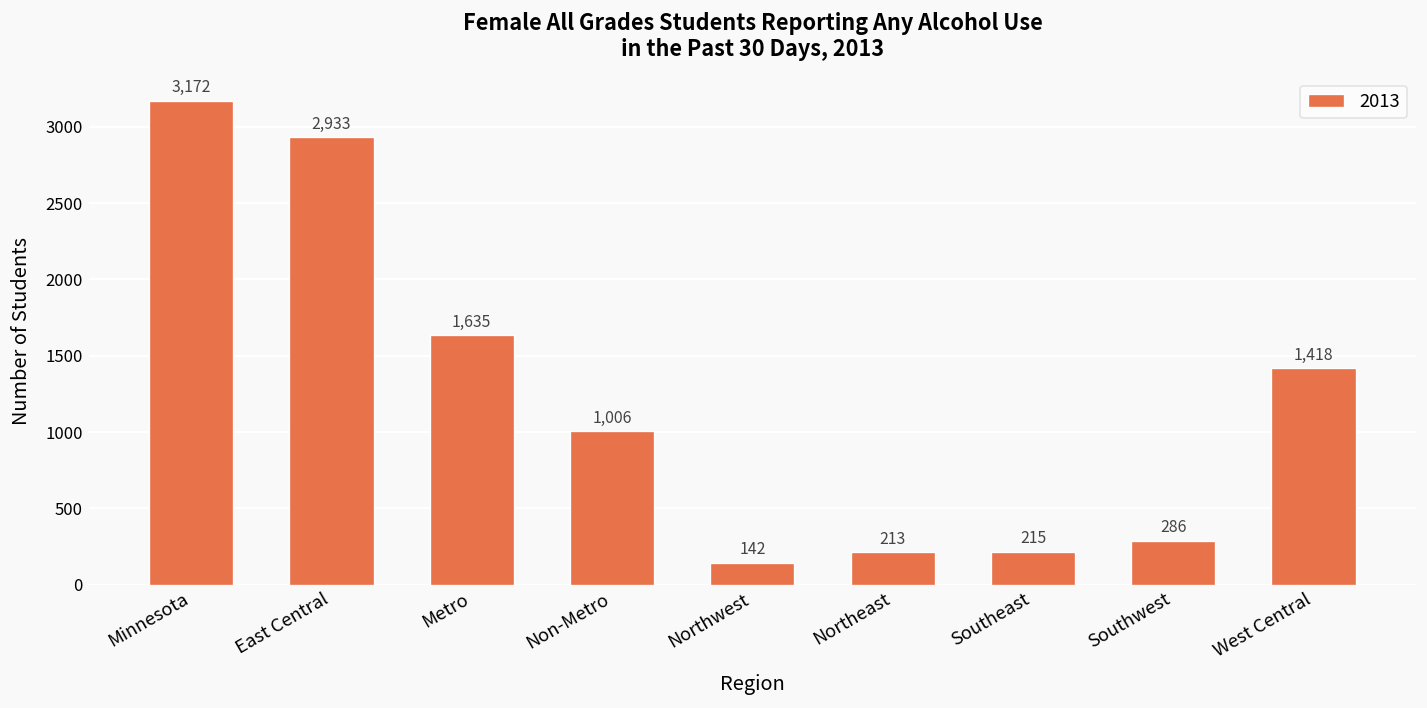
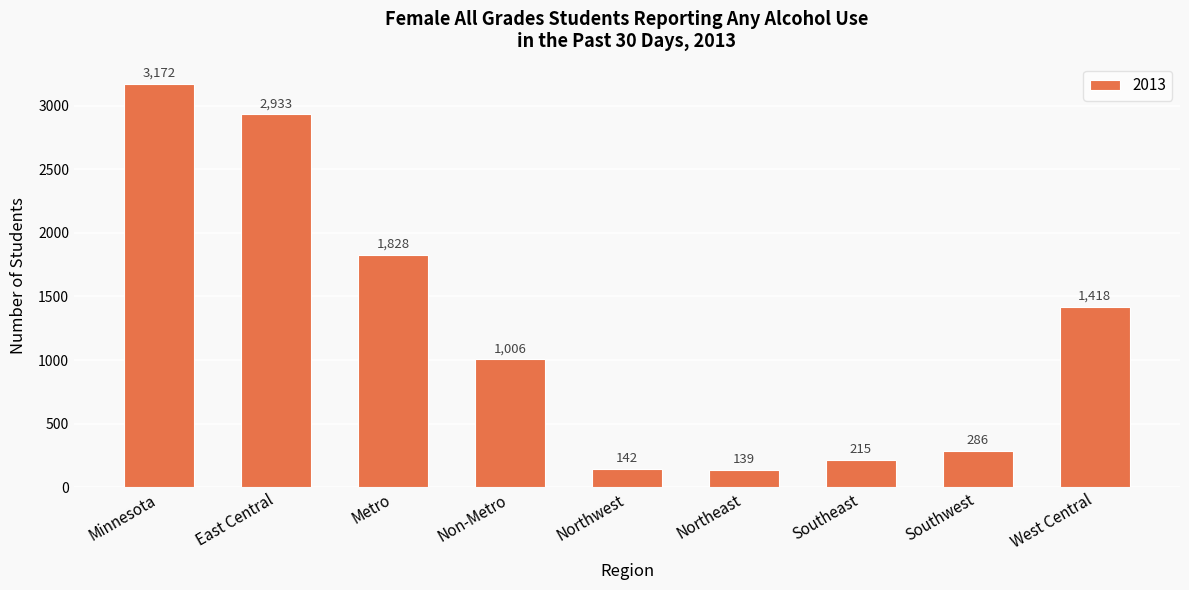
Metro: 1,635 -> 1,828
Northeast: 213 -> 139
